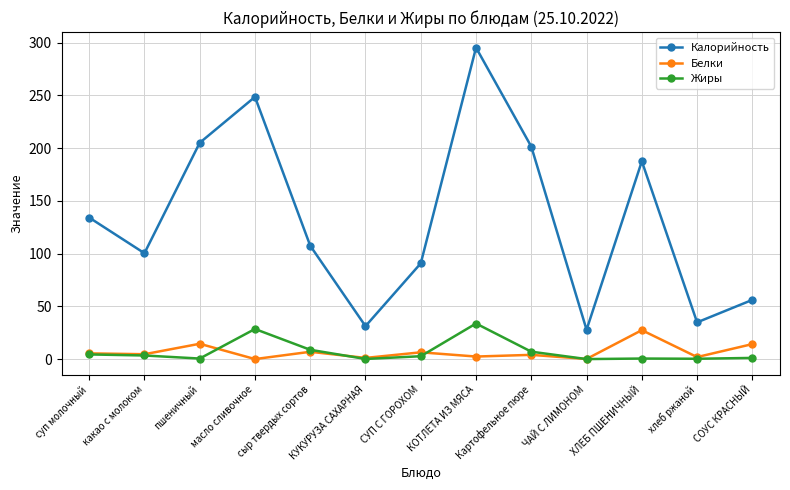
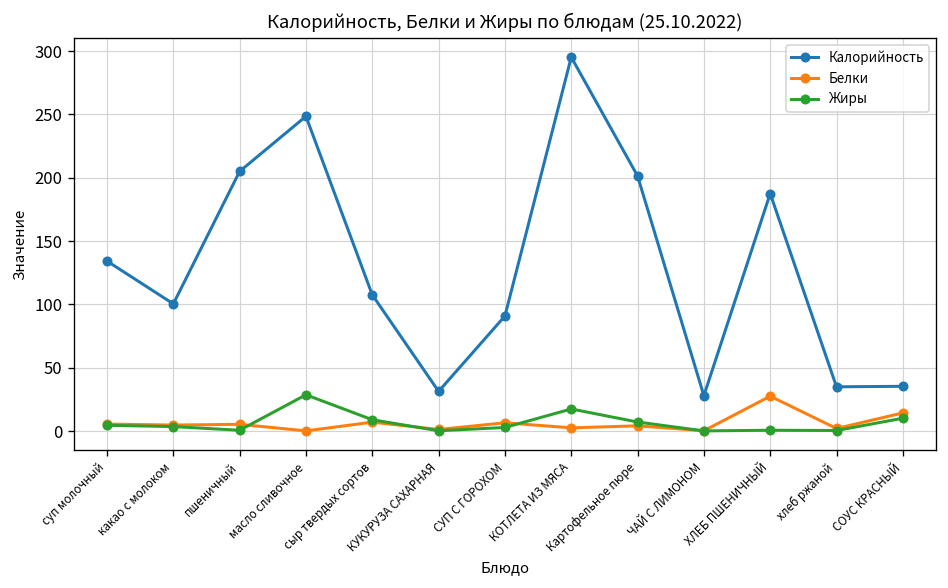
Белки, пшеничный: 15 -> 5
Жиры, КОТЛЕТА ИЗ МЯСА: 34 -> 17
Калорийность, СОУС КРАСНЫЙ: 56 -> 35
Жиры, СОУС КРАСНЫЙ: 1 -> 10
